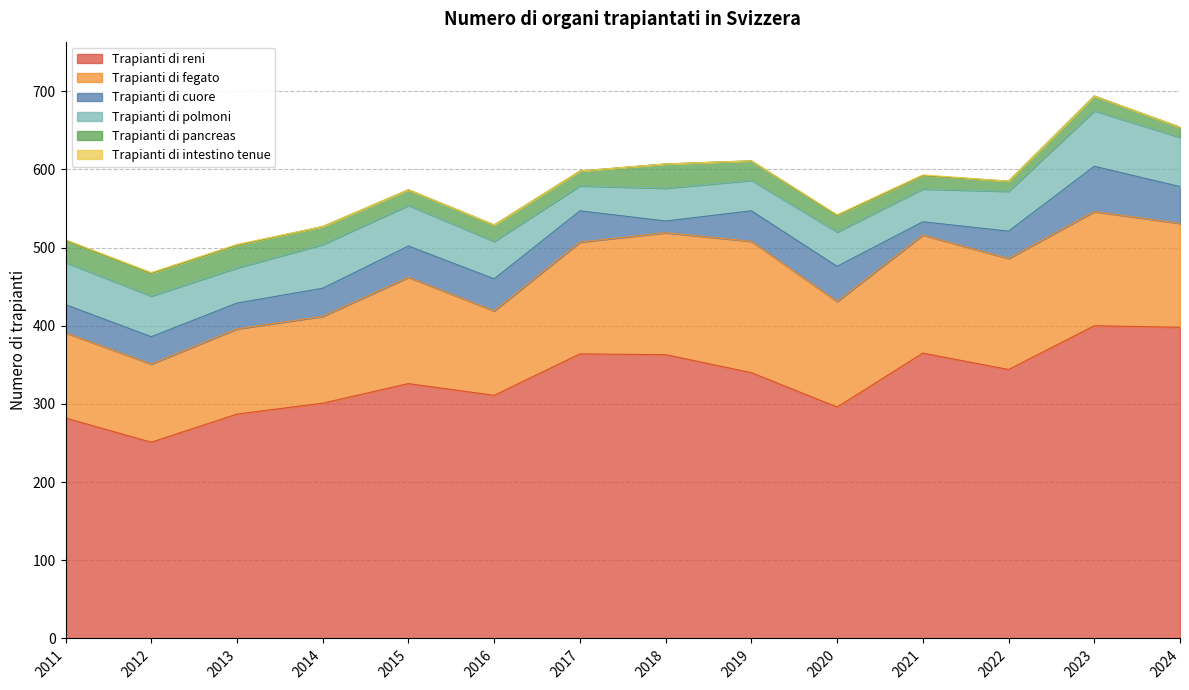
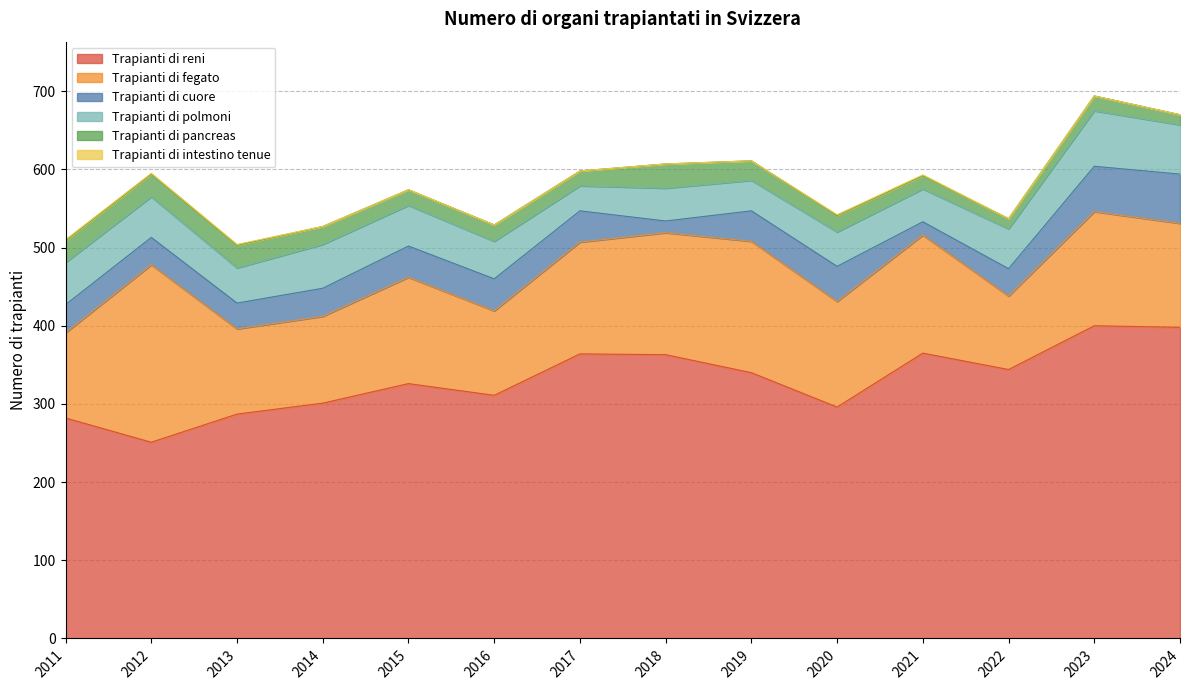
Trapianti di fegato, 2012: 100 -> 230
Trapianti di fegato, 2022: 140 -> 90
Trapianti di cuore, 2024: 50 -> 60
